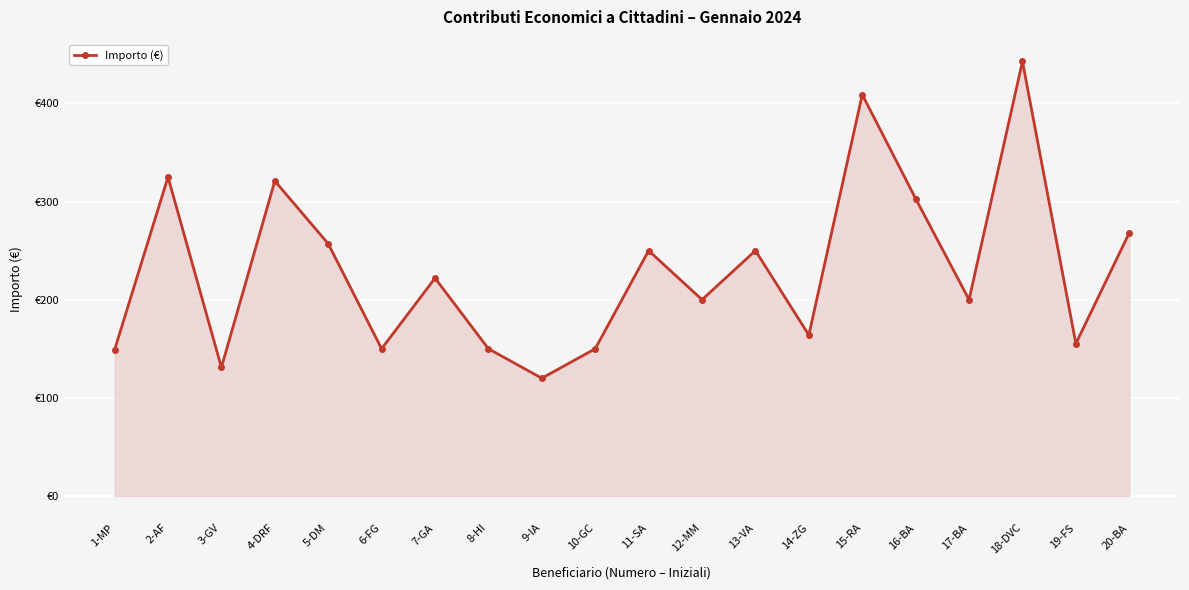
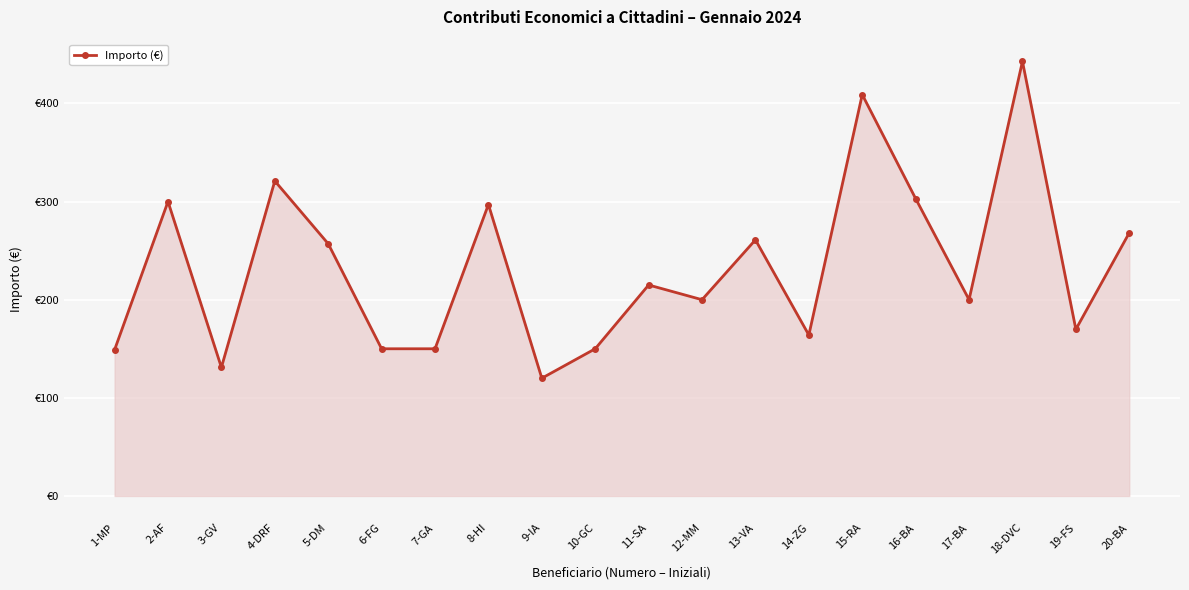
2-AF: €330 -> €300
7-GA: €220 -> €150
8-HI: €150 -> €300
11-SA: €250 -> €220
13-VA: €250 -> €260
19-FS: €160 -> €170
